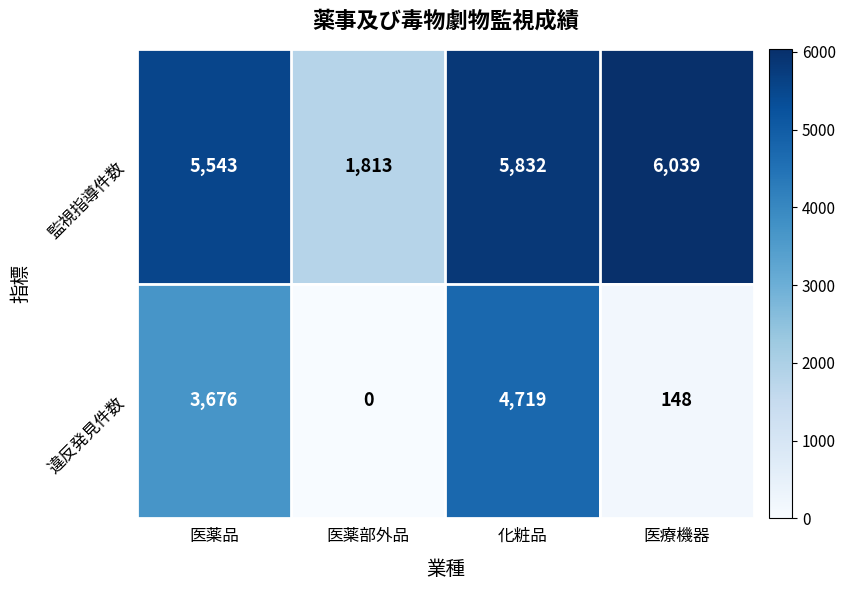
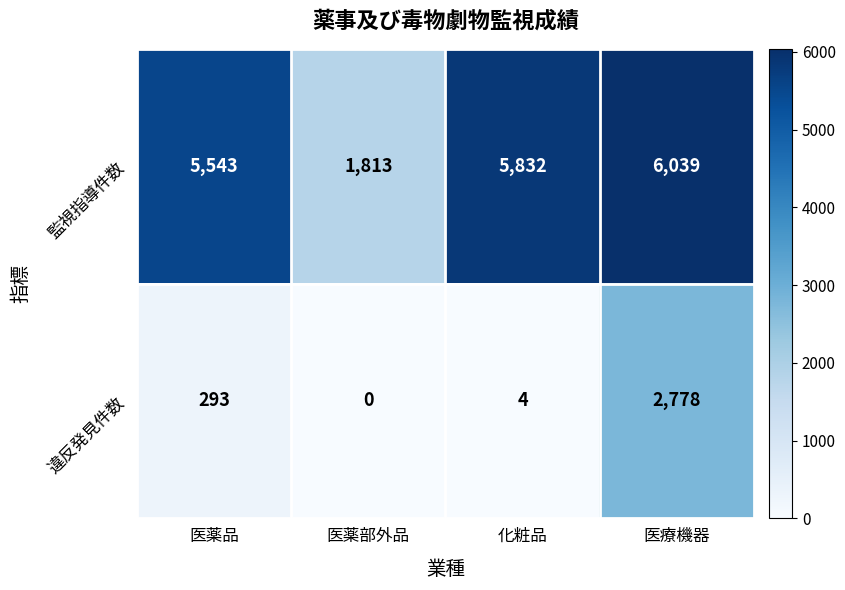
違反発見件数, 医薬品: 3,676 -> 293
違反発見件数, 化粧品: 4,719 -> 4
違反発見件数, 医療機器: 148 -> 2,778
